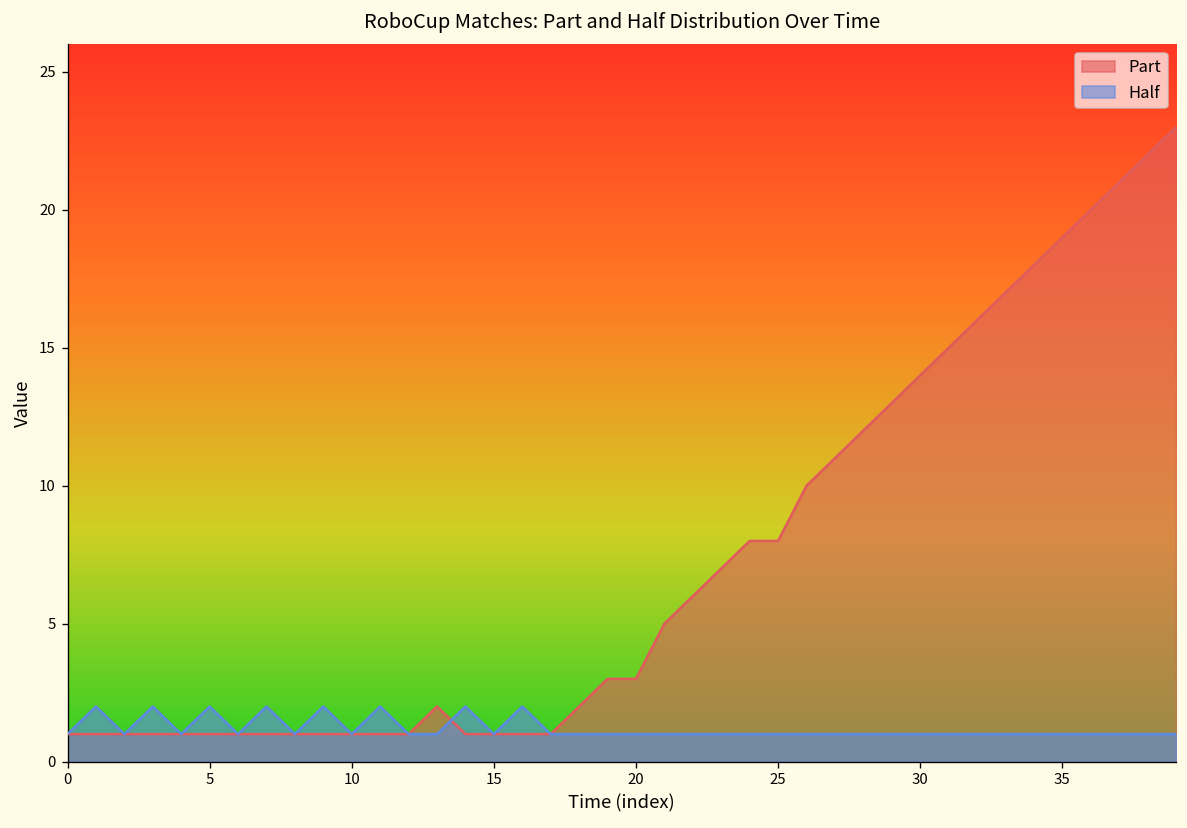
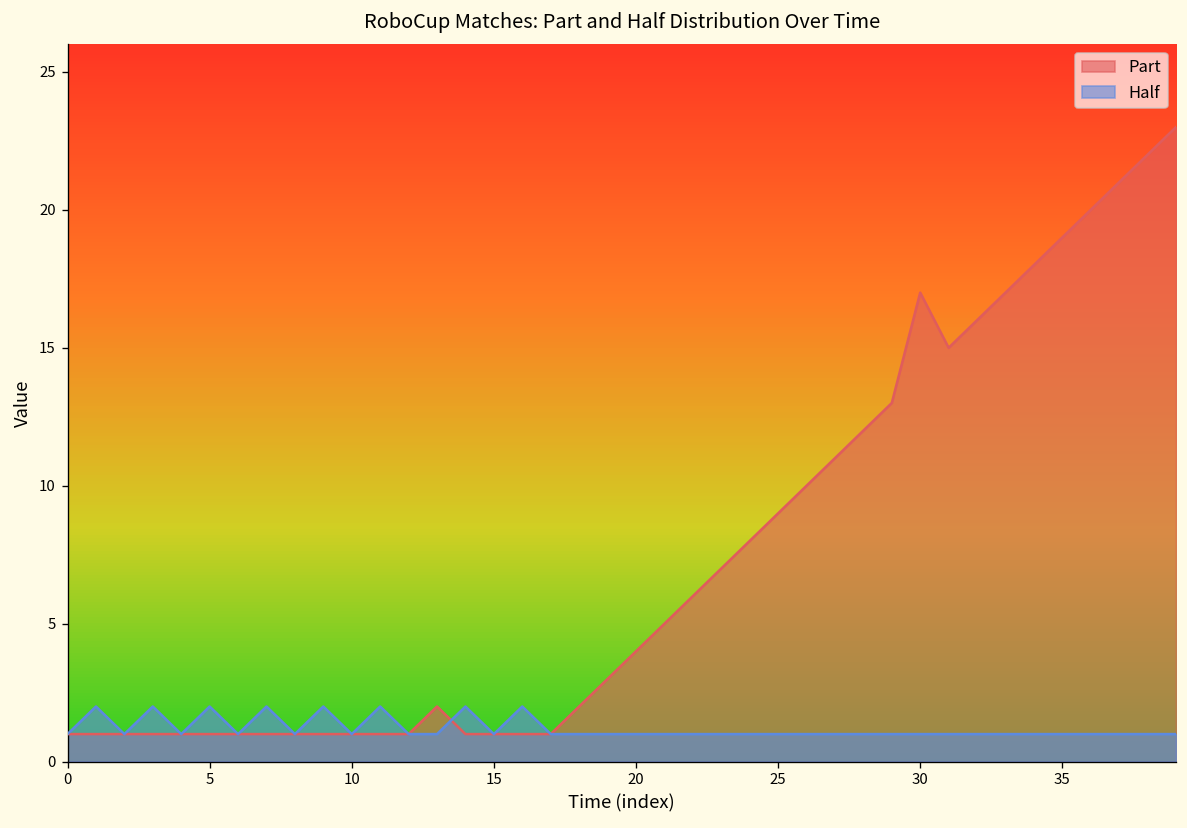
Part, 20: 3 -> 4
Part, 25: 8 -> 9
Part, 30: 14 -> 17
